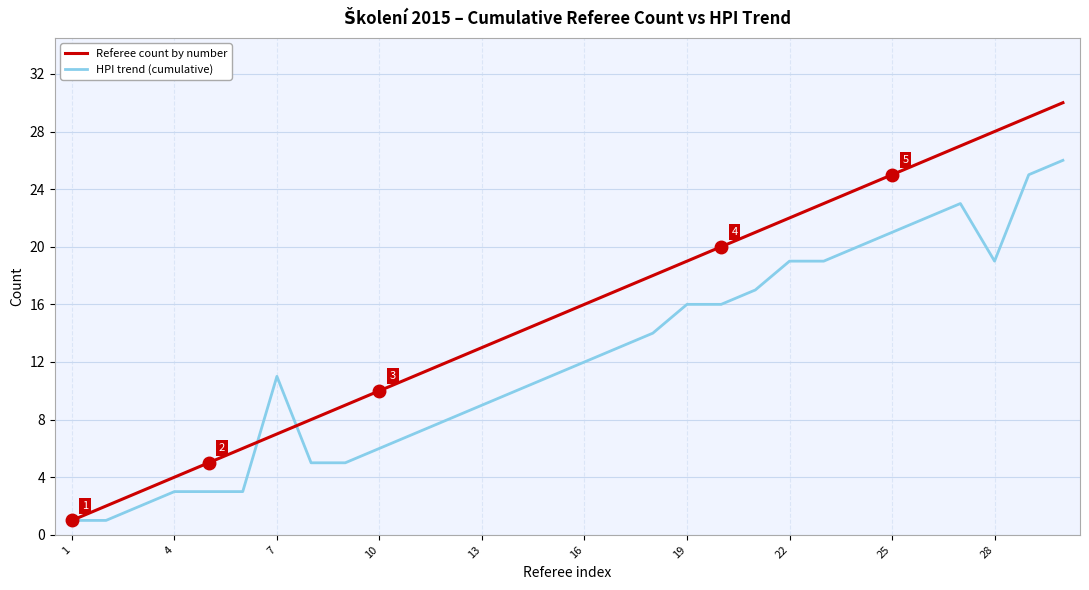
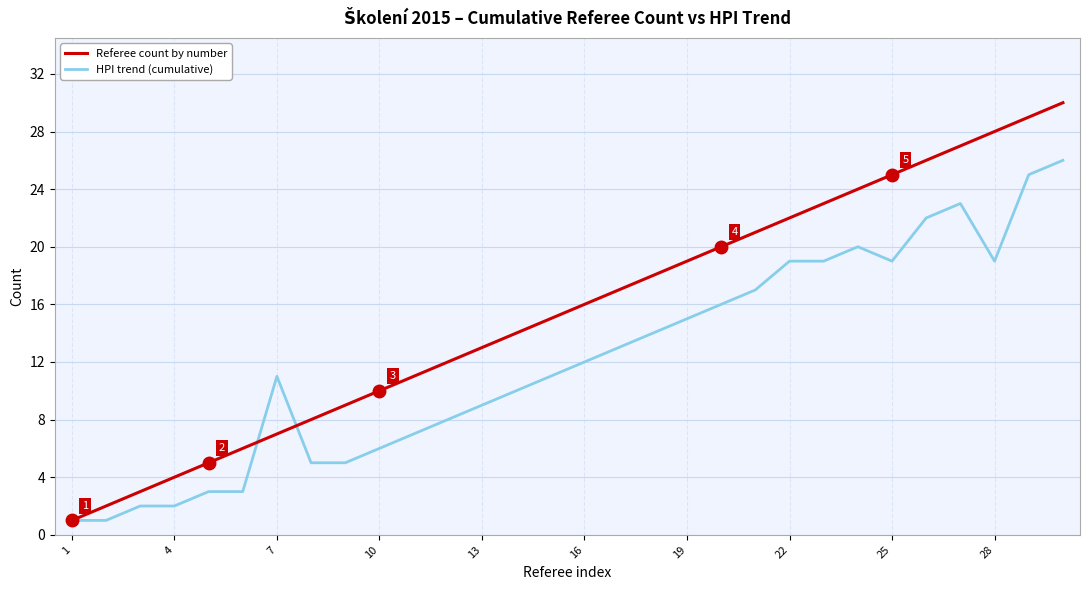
HPI trend (cumulative), 4: 3 -> 2
HPI trend (cumulative), 19: 16 -> 15
HPI trend (cumulative), 25: 21 -> 19
